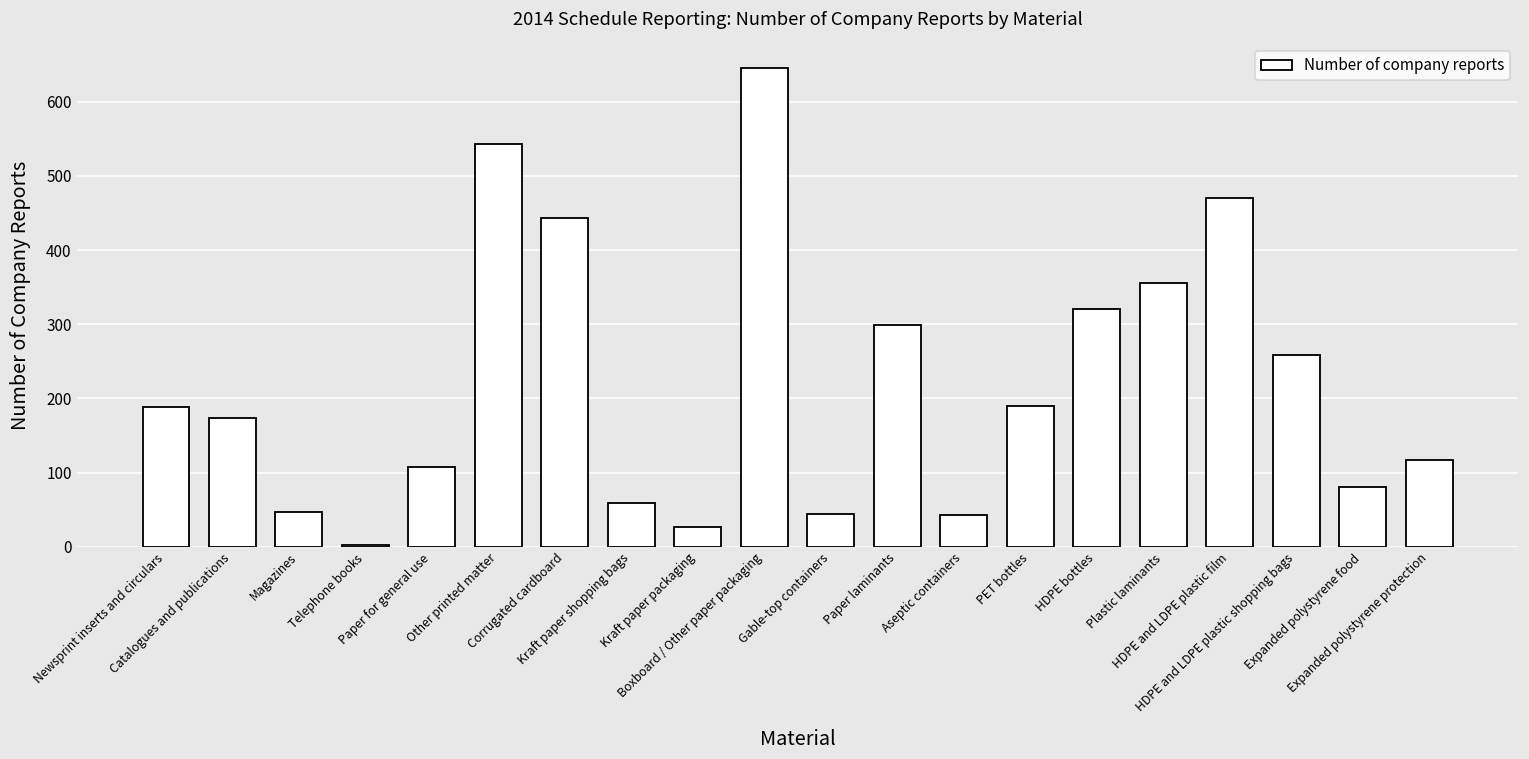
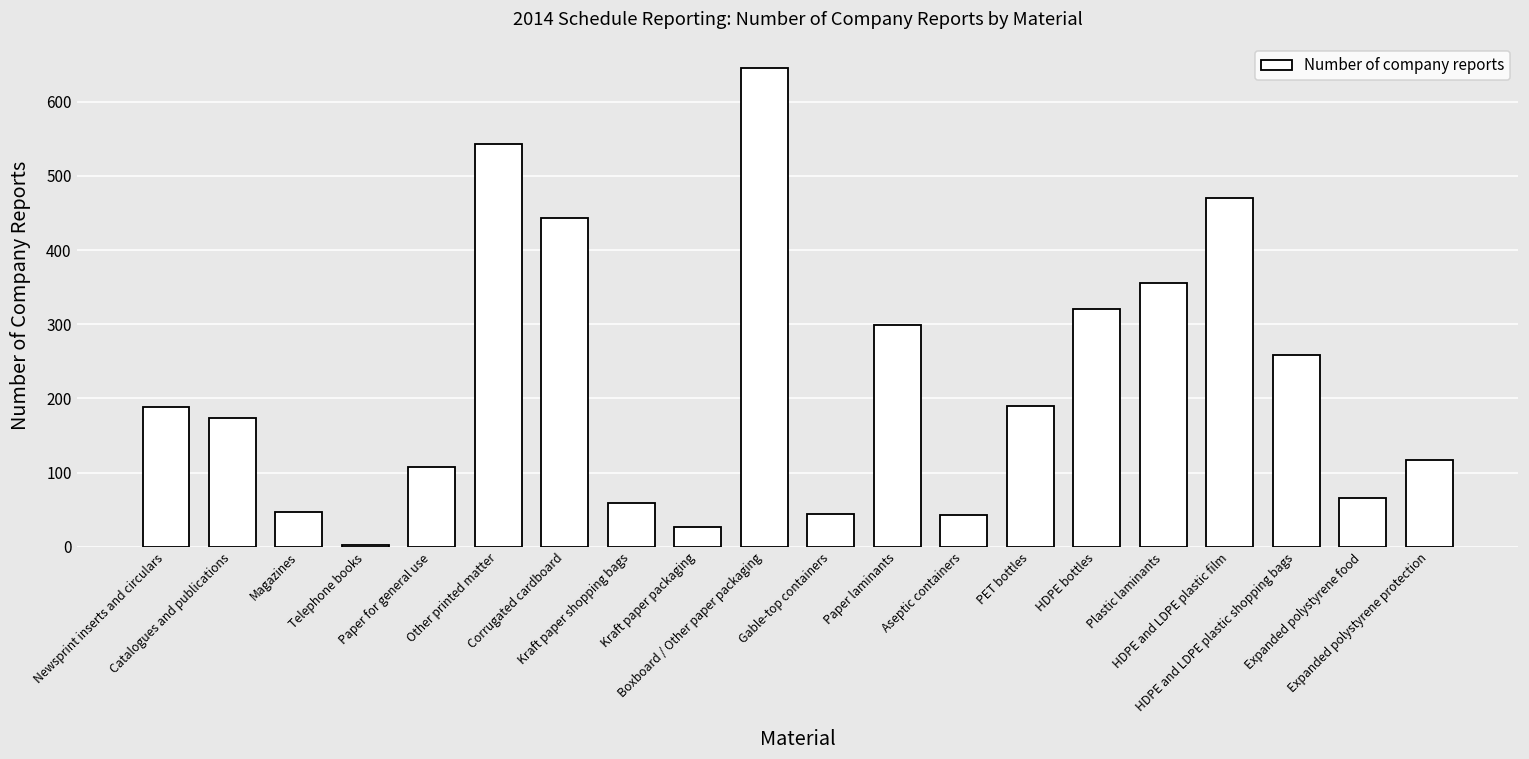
Expanded polystyrene food: 80 -> 70
